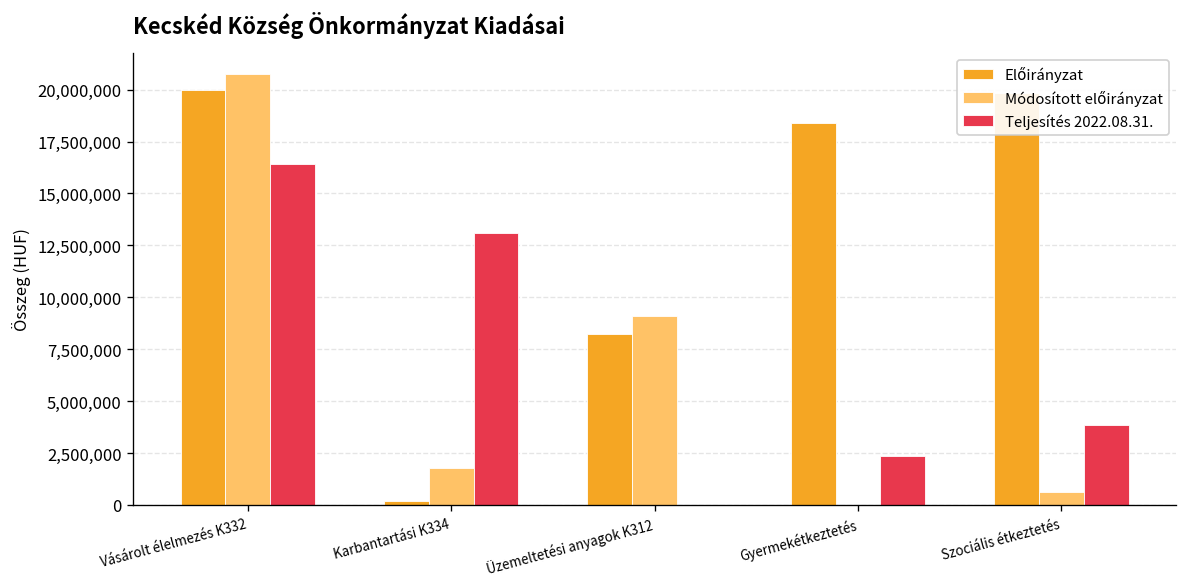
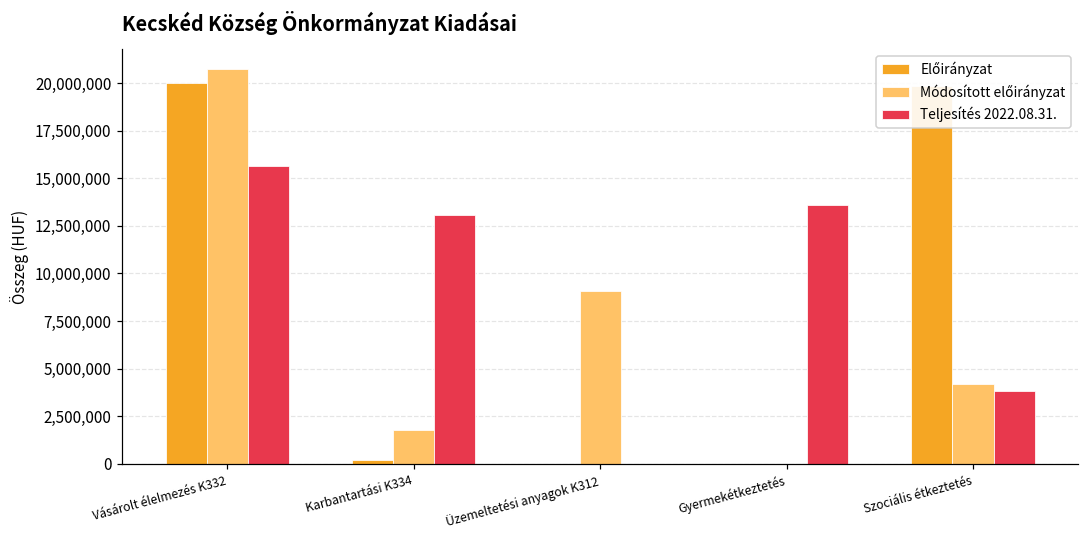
Teljesítés 2022.08.31., Vásárolt élelmezés K332: 16,400,000 -> 15,600,000
Előirányzat, Üzemeltetési anyagok K312: 8,200,000 -> 0
Előirányzat, Gyermekétkeztetés: 18,400,000 -> 0
Teljesítés 2022.08.31., Gyermekétkeztetés: 2,400,000 -> 13,600,000
Módosított előirányzat, Szociális étkeztetés: 600,000 -> 4,200,000
